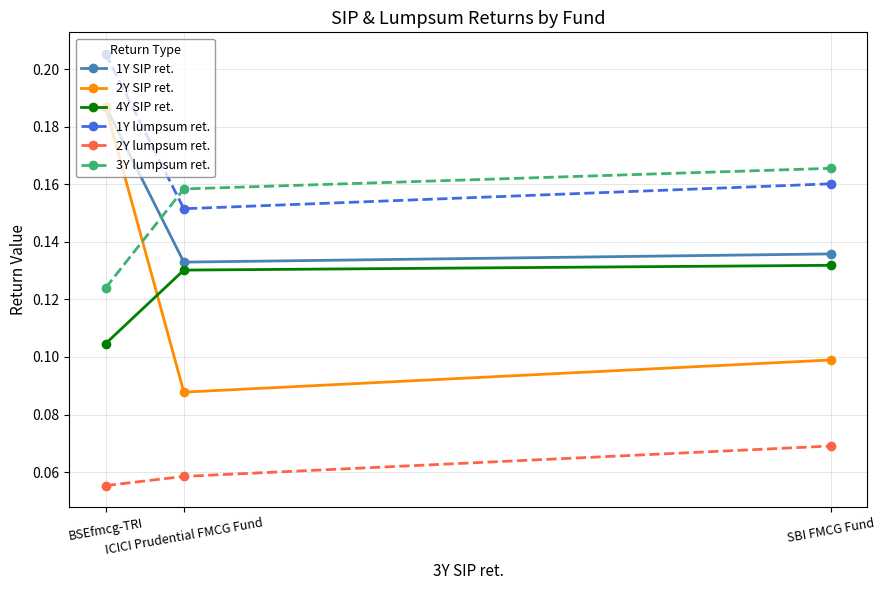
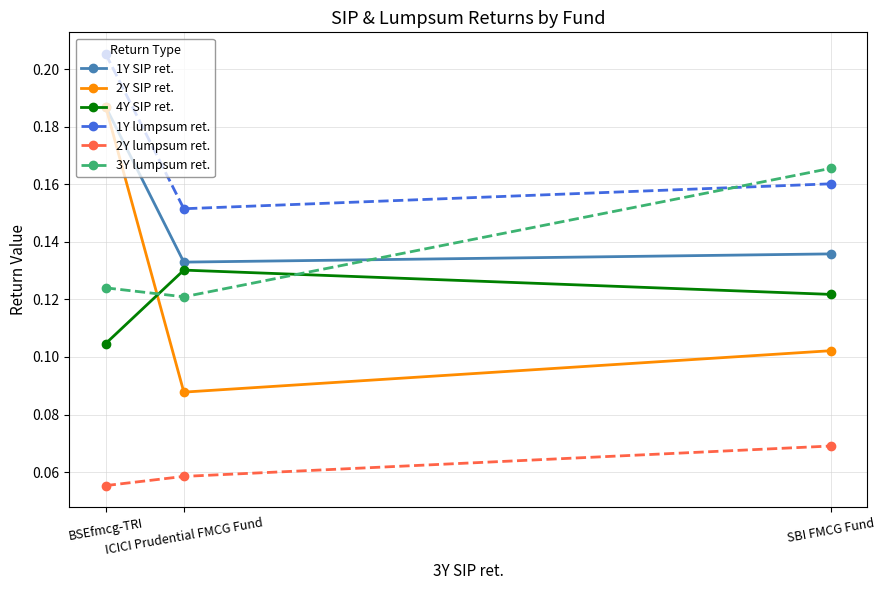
3Y lumpsum ret., ICICI Prudential FMCG Fund: 0.158 -> 0.121
2Y SIP ret., SBI FMCG Fund: 0.099 -> 0.102
4Y SIP ret., SBI FMCG Fund: 0.132 -> 0.122
